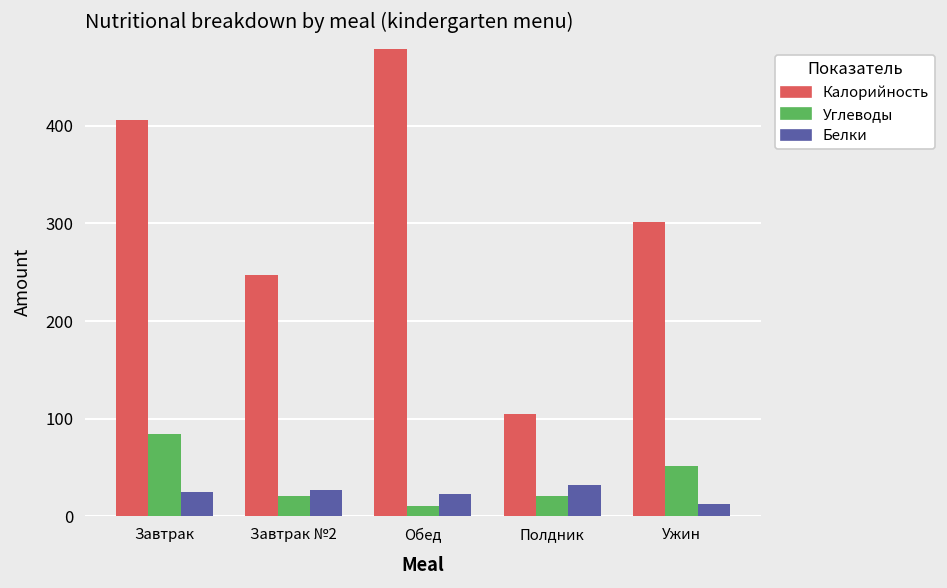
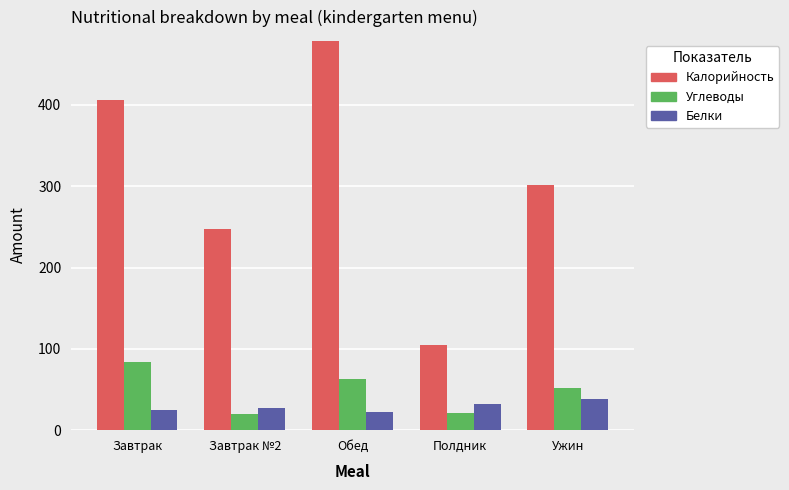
Углеводы, Обед: 10 -> 60
Белки, Ужин: 10 -> 40
